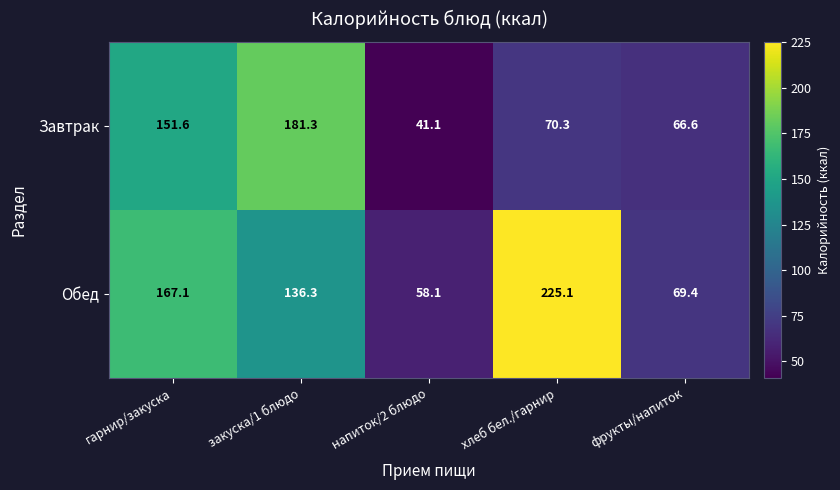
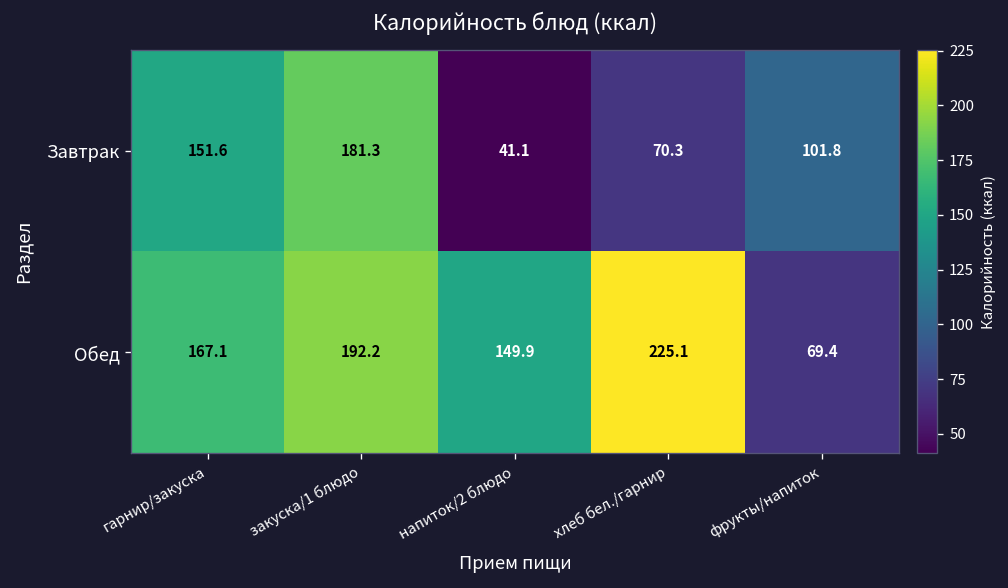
Завтрак, фрукты/напиток: 66.6 -> 101.8
Обед, закуска/1 блюдо: 136.3 -> 192.2
Обед, напиток/2 блюдо: 58.1 -> 149.9
